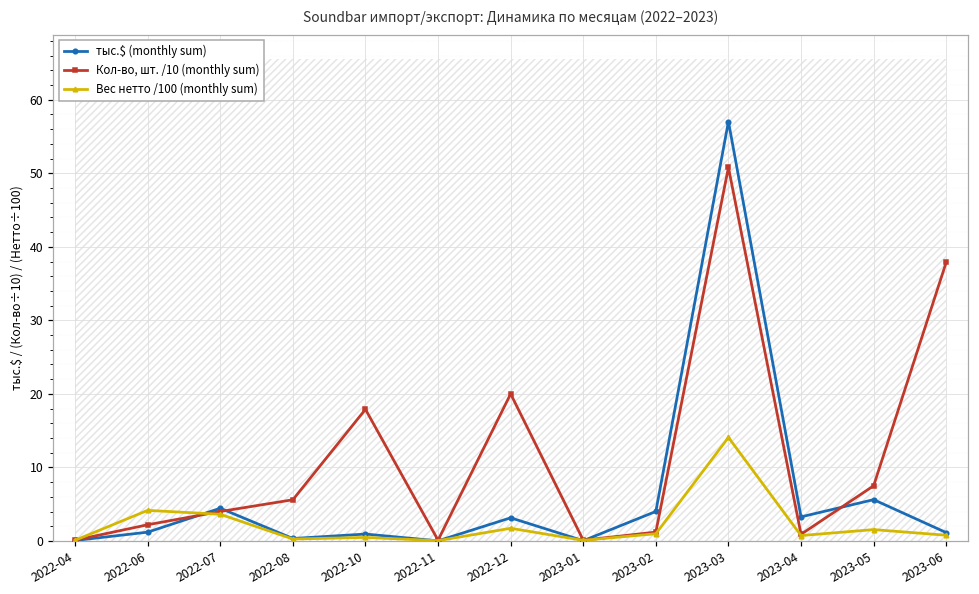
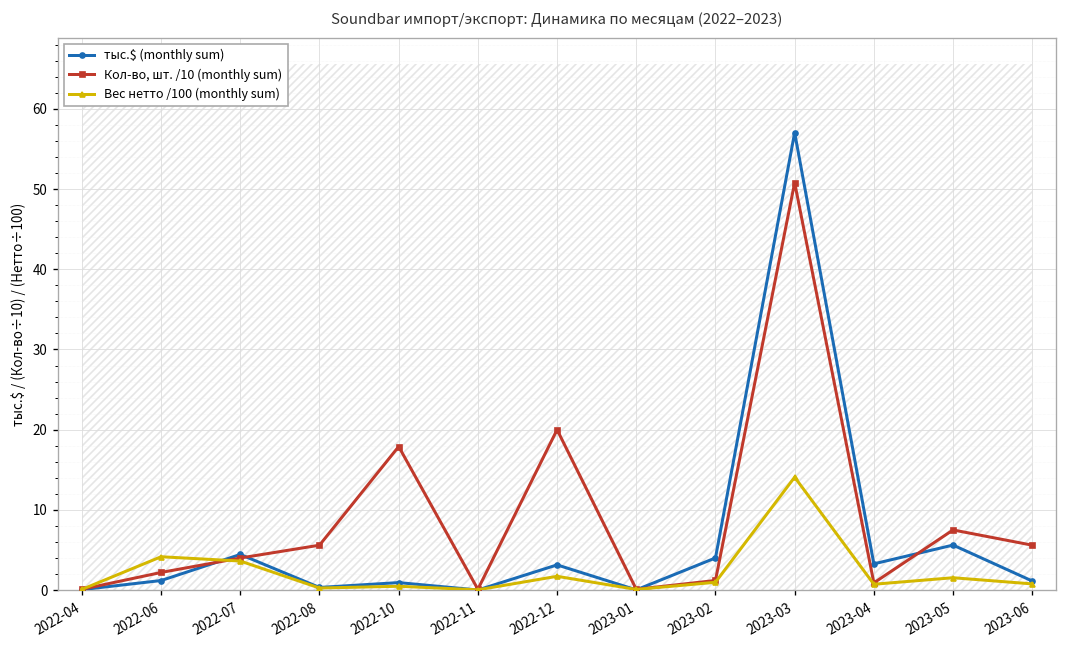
Кол-во, шт. /10 (monthly sum), 2023-06: 38 -> 6
